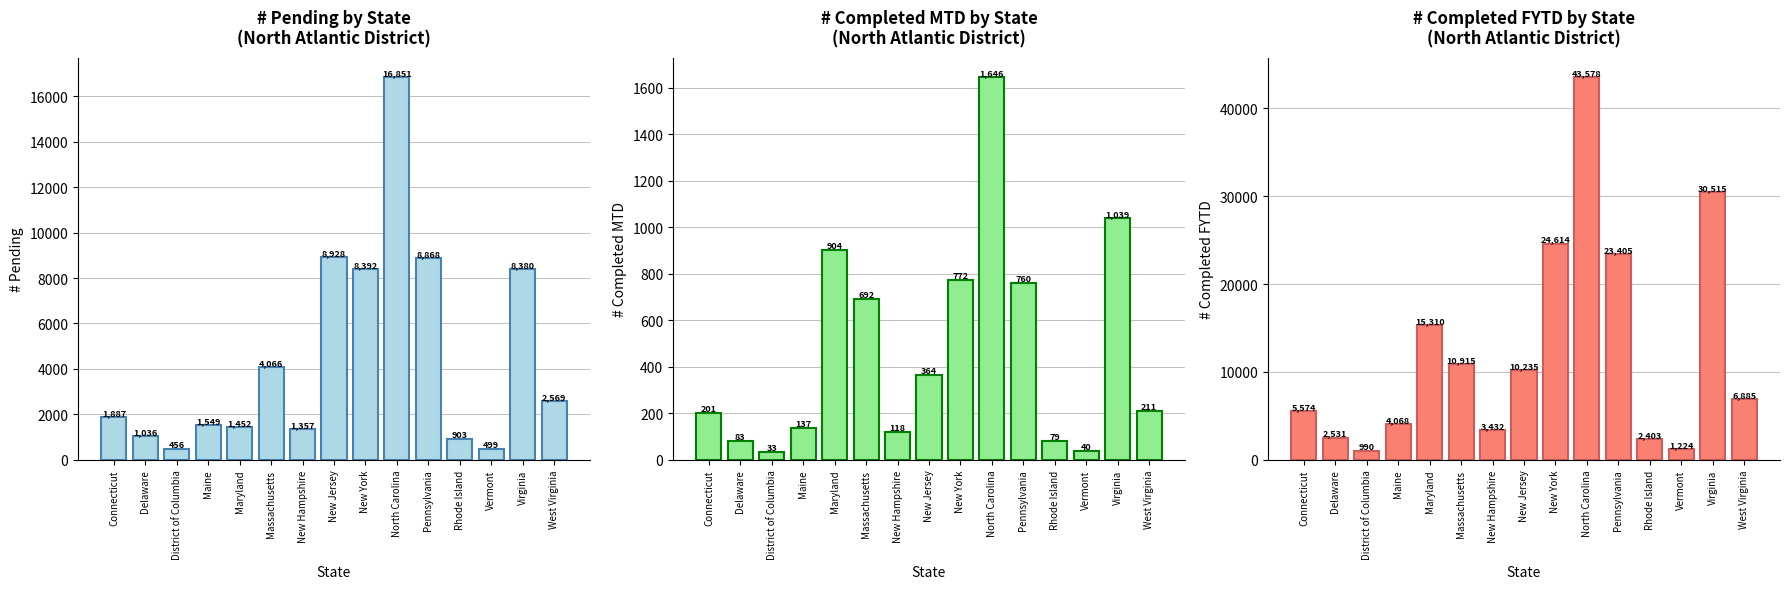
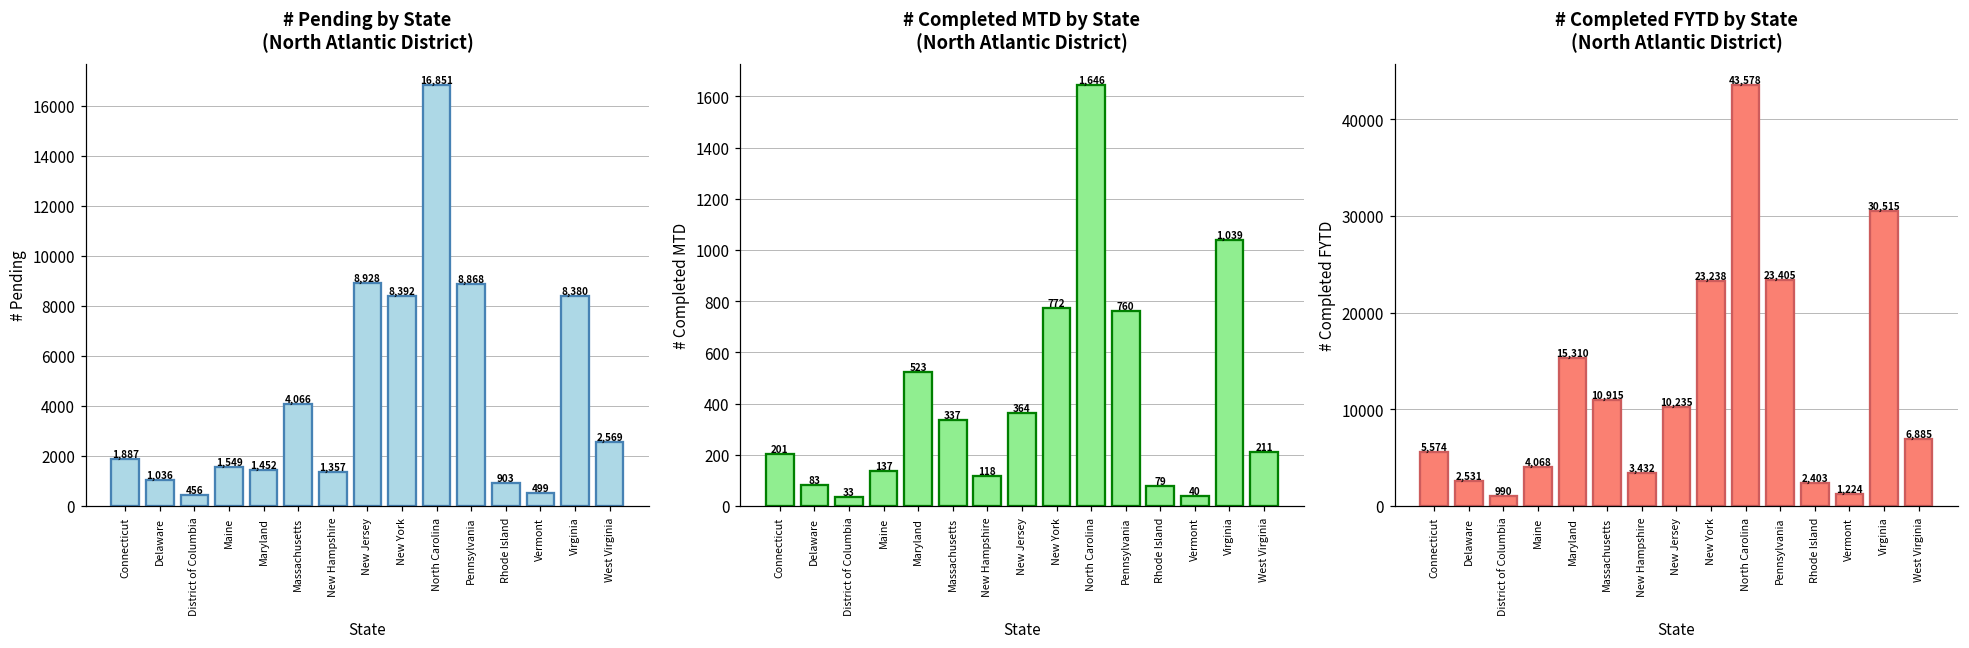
# Completed MTD by State (North Atlantic District), Maryland: 904 -> 523
# Completed MTD by State (North Atlantic District), Massachusetts: 692 -> 337
# Completed FYTD by State (North Atlantic District), New York: 24,614 -> 23,238
